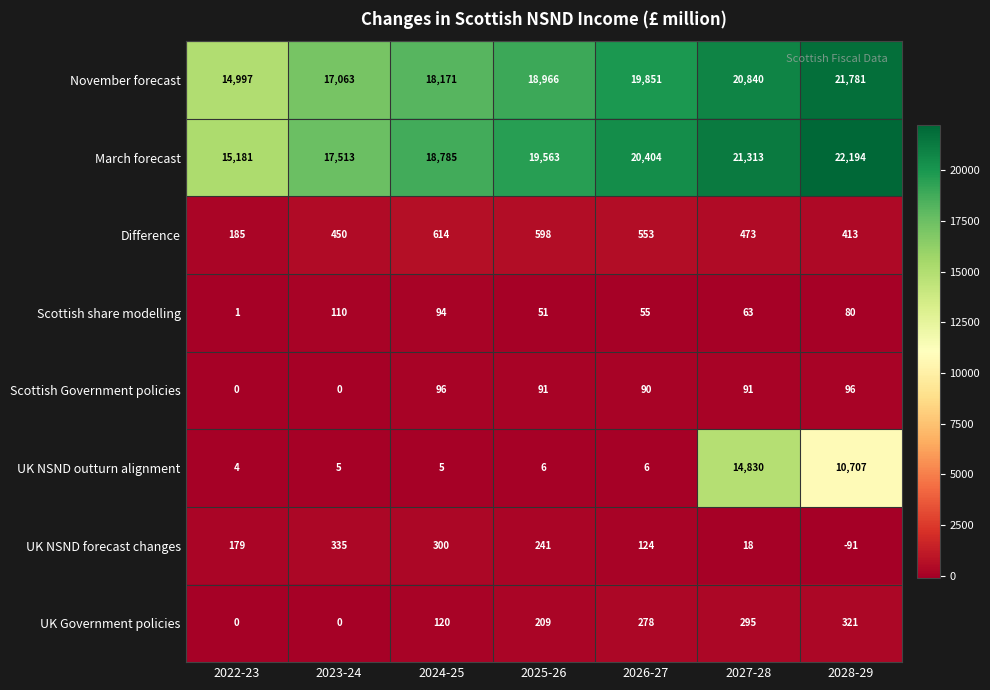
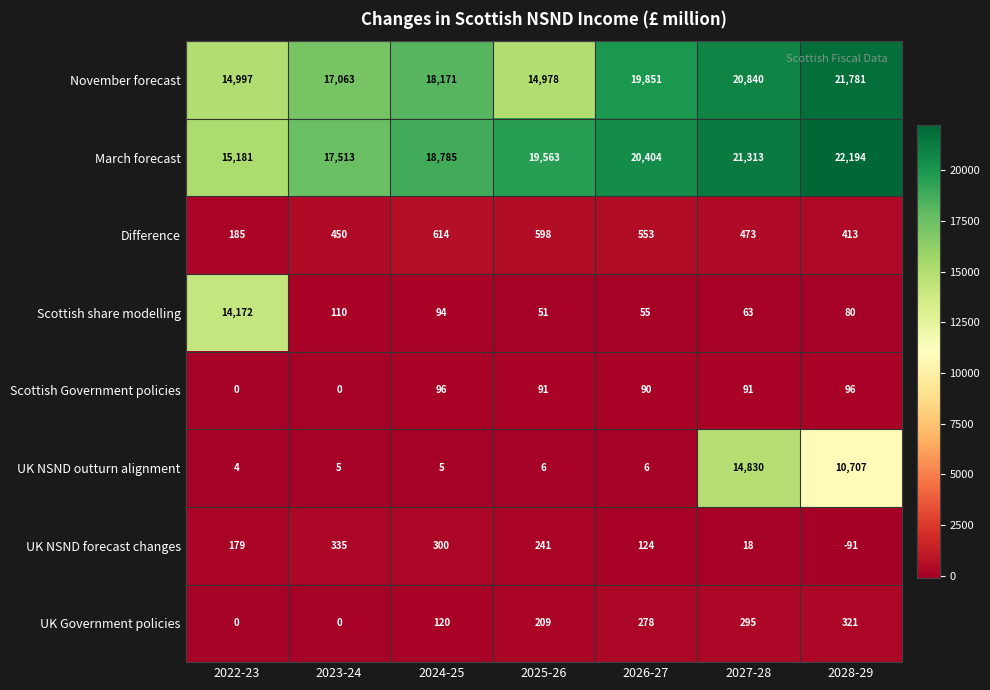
November forecast, 2025-26: 18,966 -> 14,978
Scottish share modelling, 2022-23: 1 -> 14,172
